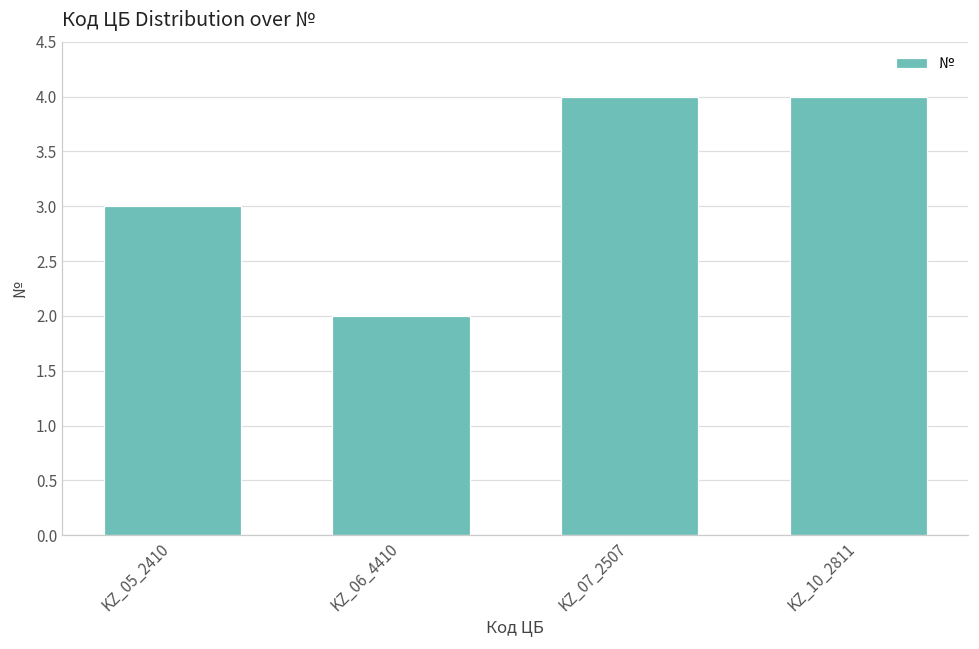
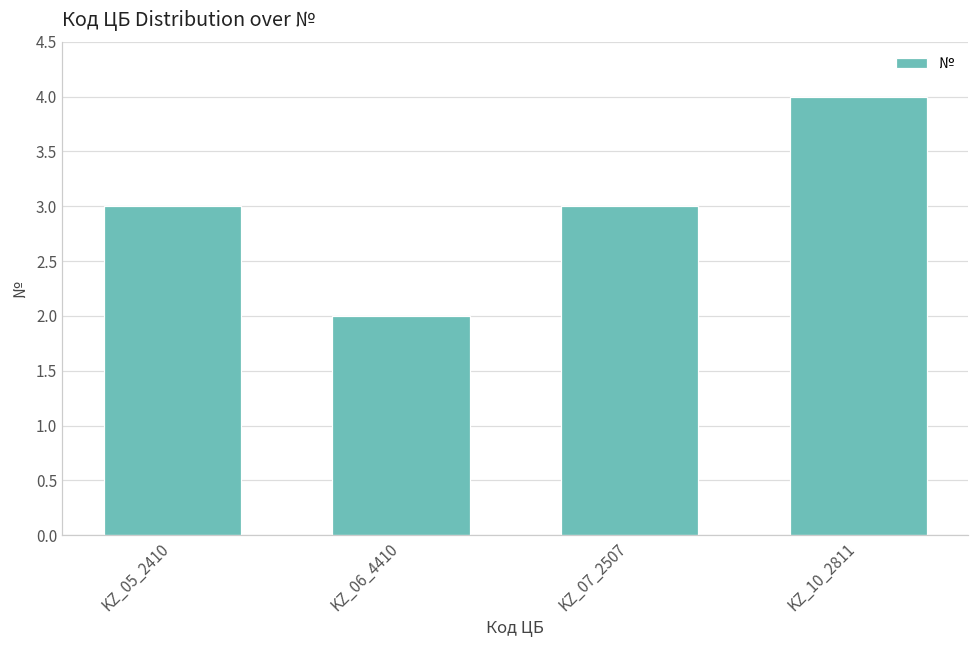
KZ_07_2507: 4 -> 3
